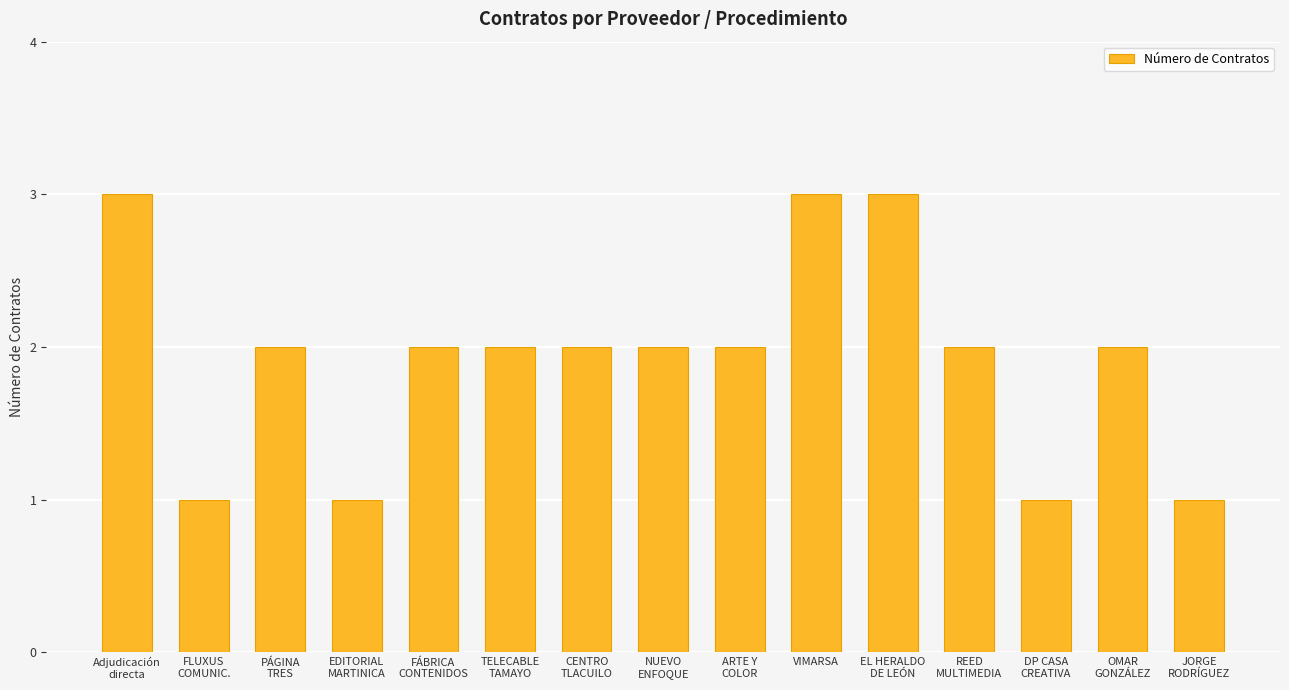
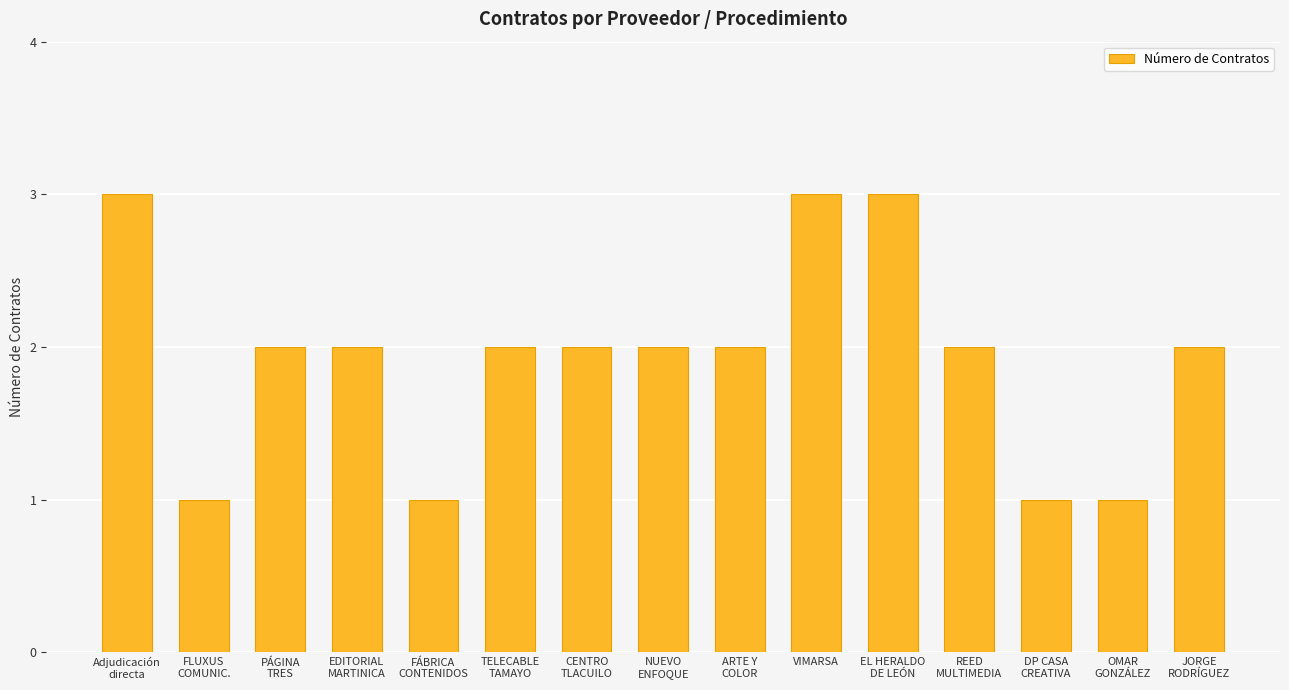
EDITORIAL MARTINICA: 1 -> 2
FÁBRICA CONTENIDOS: 2 -> 1
OMAR GONZÁLEZ: 2 -> 1
JORGE RODRÍGUEZ: 1 -> 2
